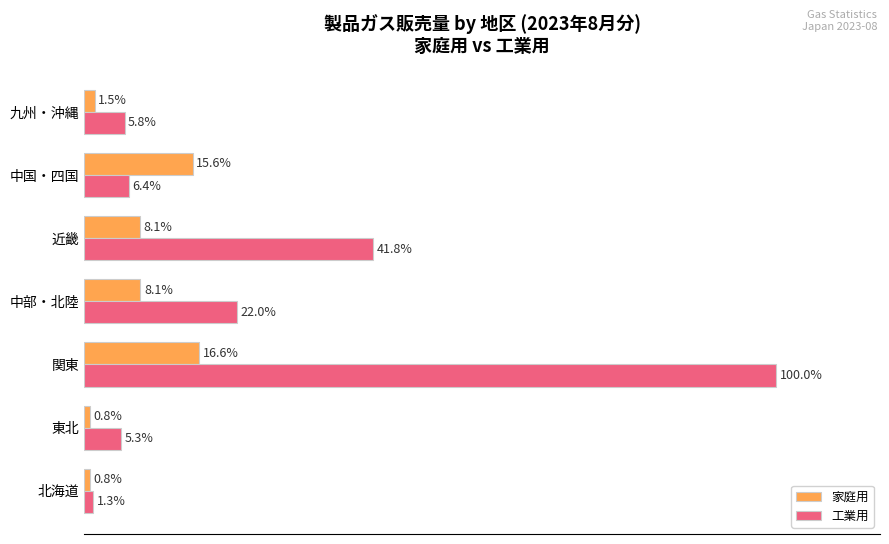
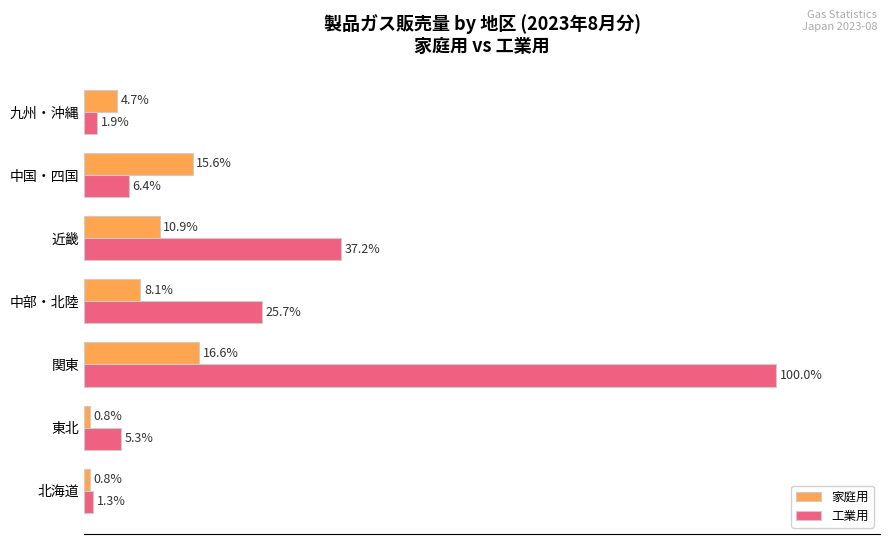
家庭用, 九州・沖縄: 1.5% -> 4.7%
工業用, 九州・沖縄: 5.8% -> 1.9%
家庭用, 近畿: 8.1% -> 10.9%
工業用, 近畿: 41.8% -> 37.2%
工業用, 中部・北陸: 22.0% -> 25.7%
